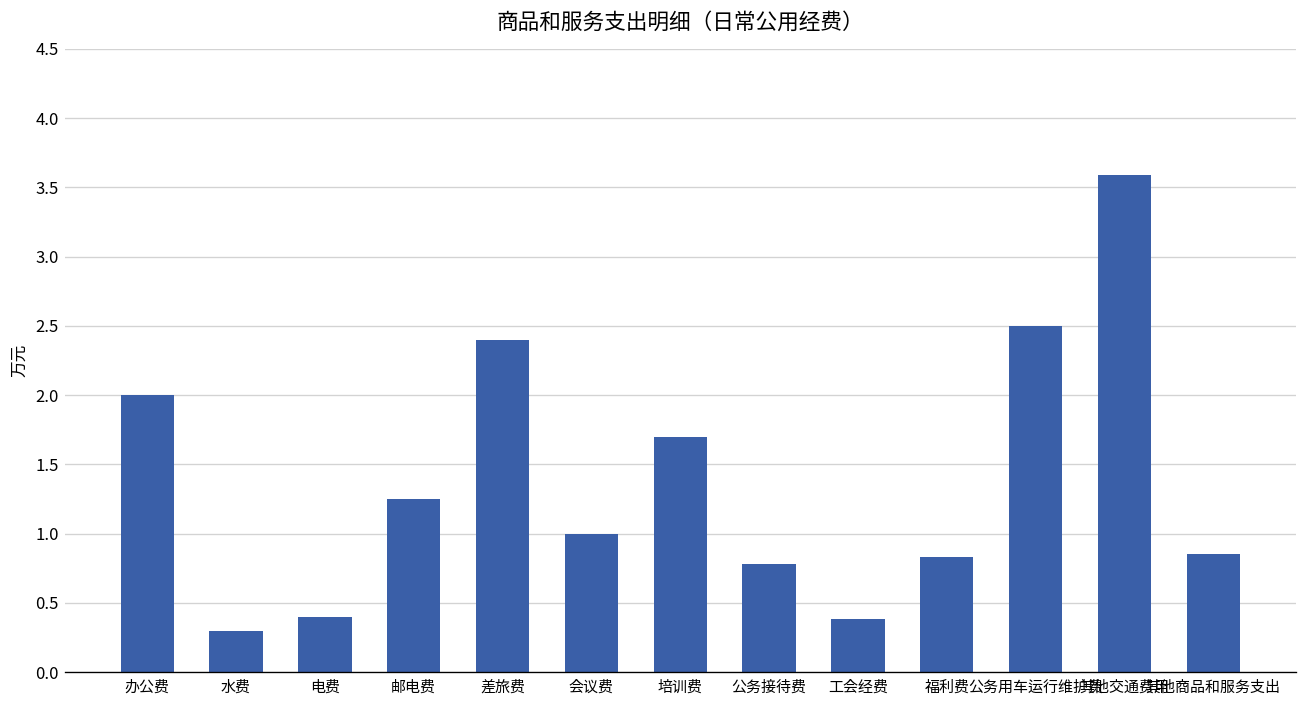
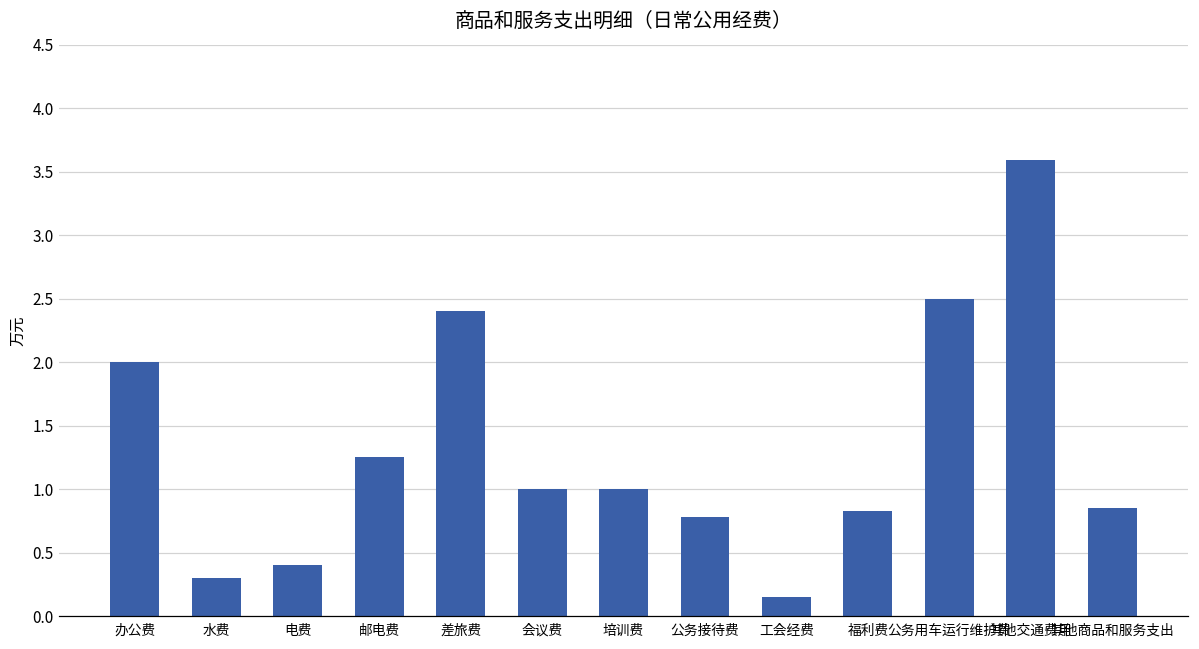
培训费: 1.7 -> 1.0
工会经费: 0.38 -> 0.15
